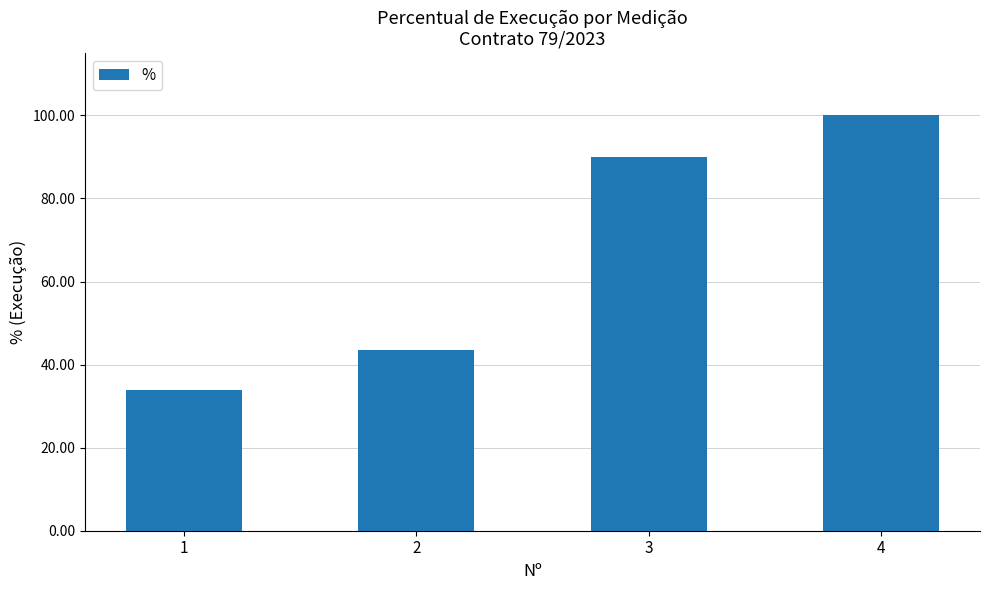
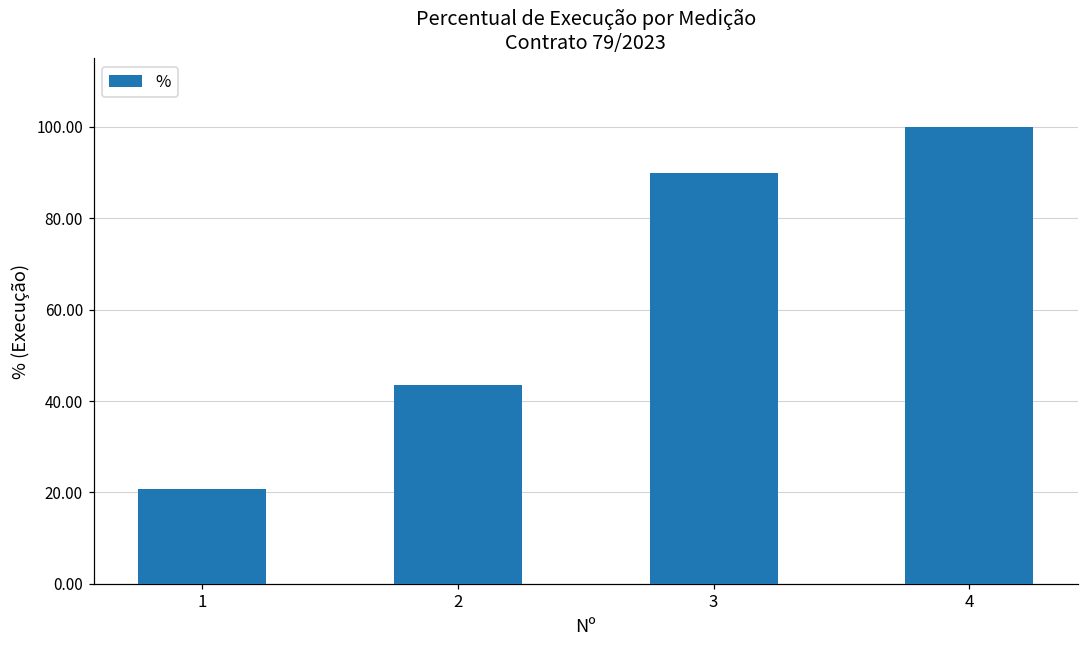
1: 34 -> 21
